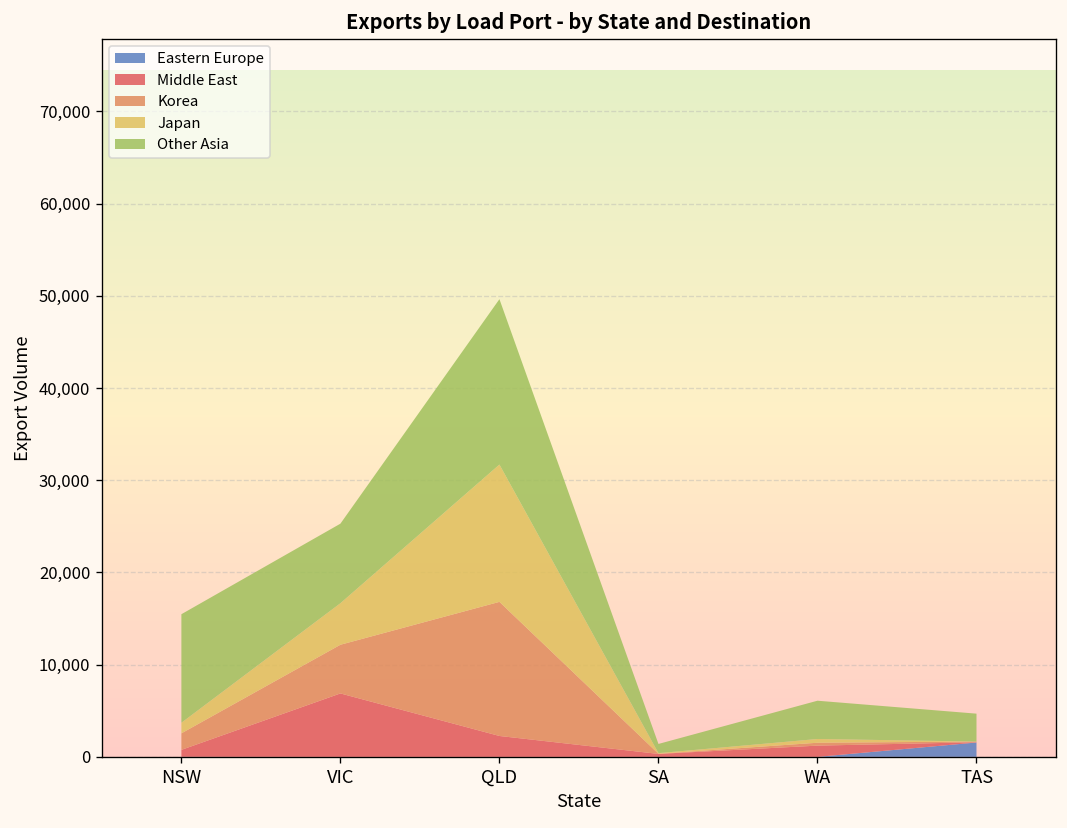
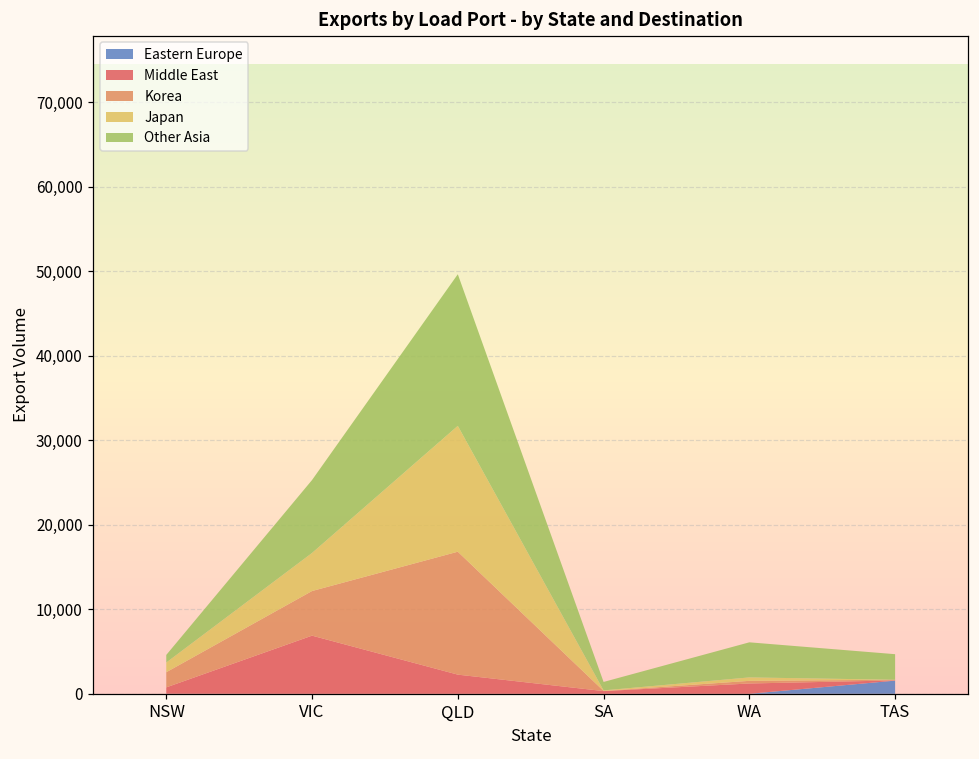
Other Asia, NSW: 12,000 -> 1,000
